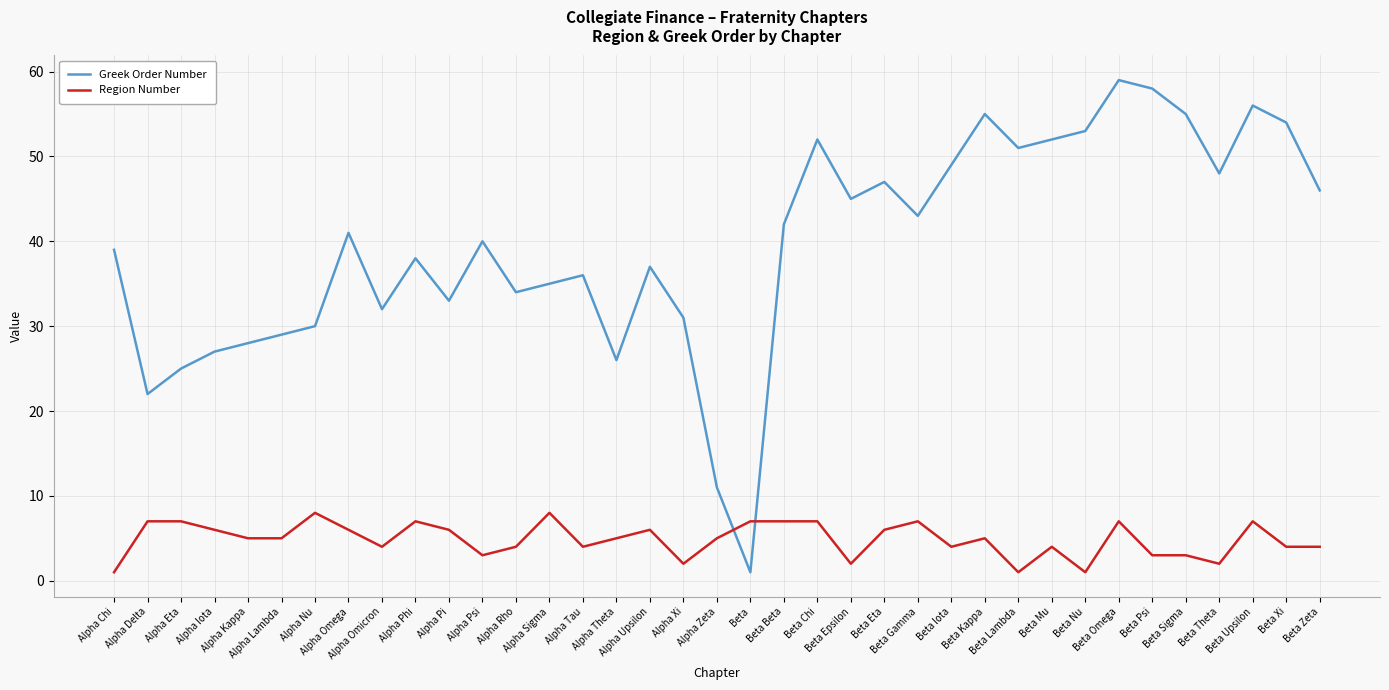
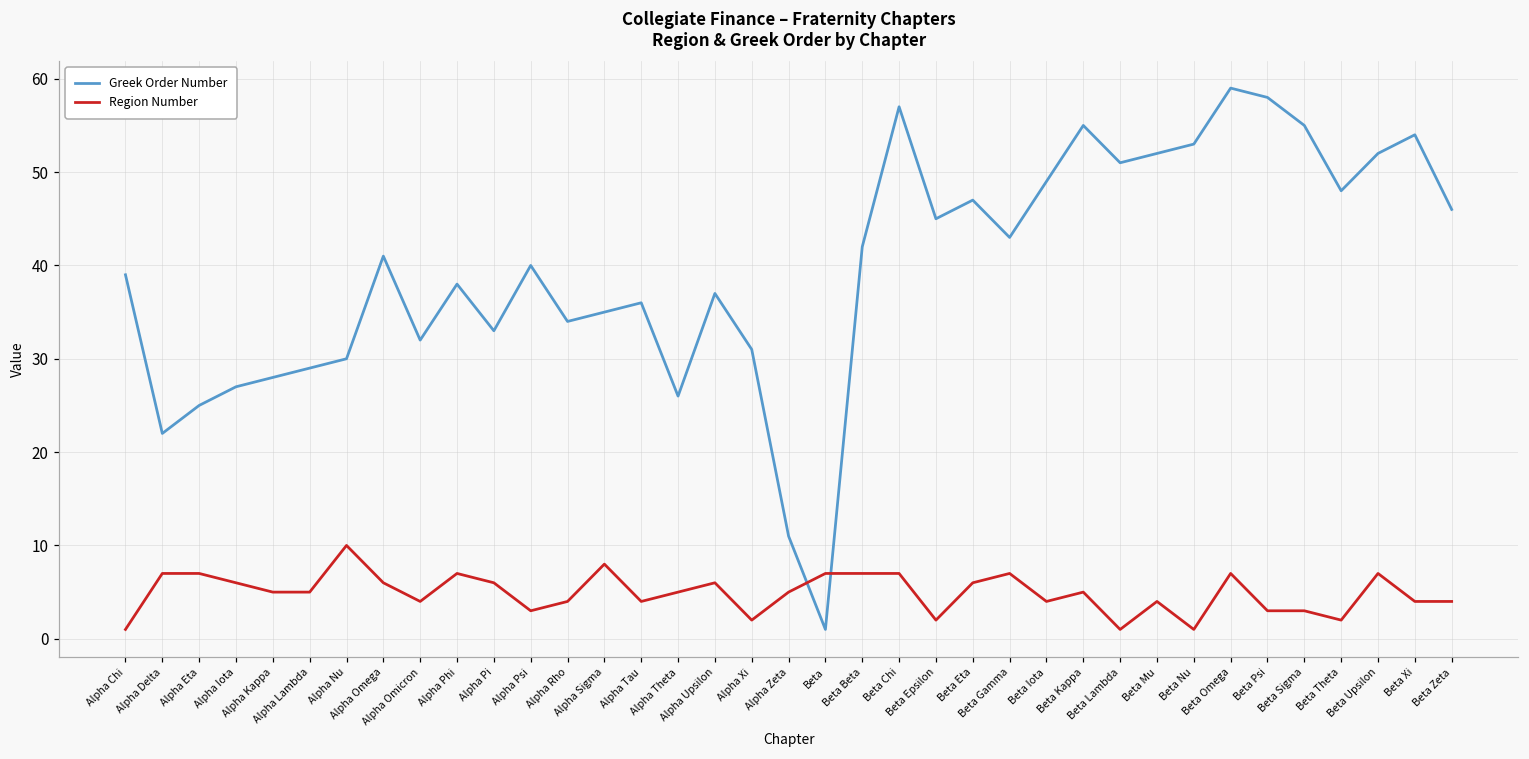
Region Number, Alpha Nu: 8 -> 10
Greek Order Number, Beta Chi: 52 -> 57
Greek Order Number, Beta Upsilon: 56 -> 52
